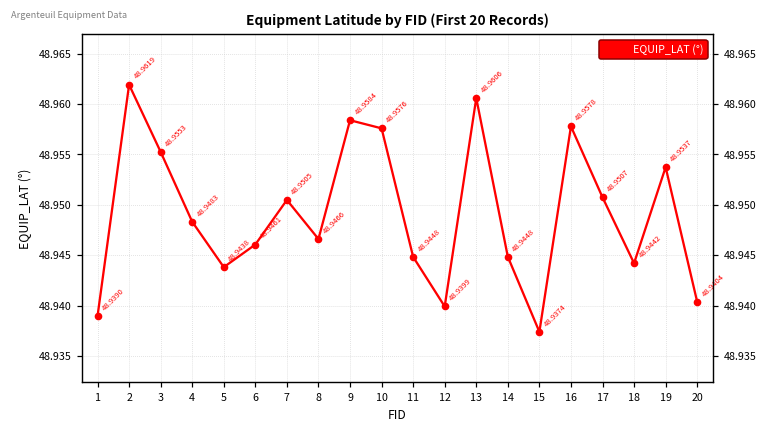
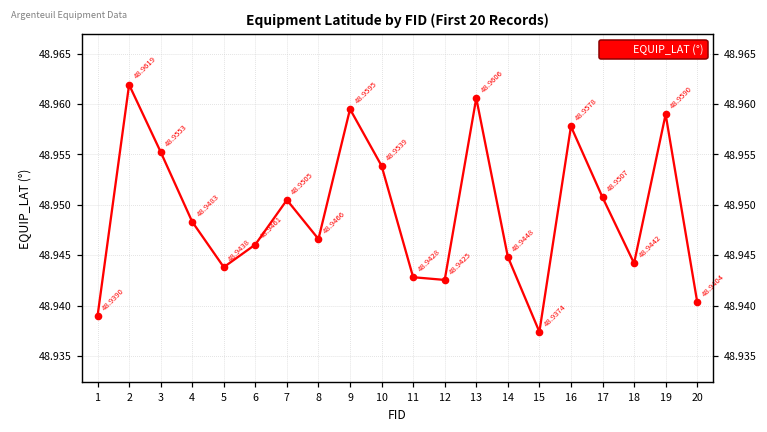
9: 48.9584 -> 48.9595
10: 48.9576 -> 48.9539
11: 48.9448 -> 48.9428
12: 48.9399 -> 48.9425
19: 48.9537 -> 48.9590
